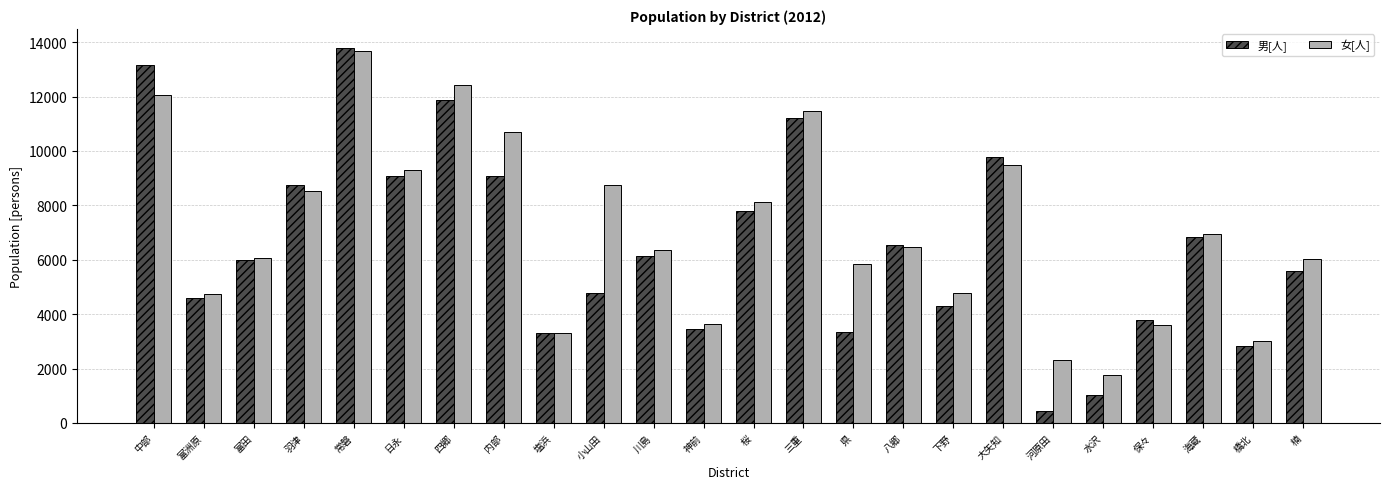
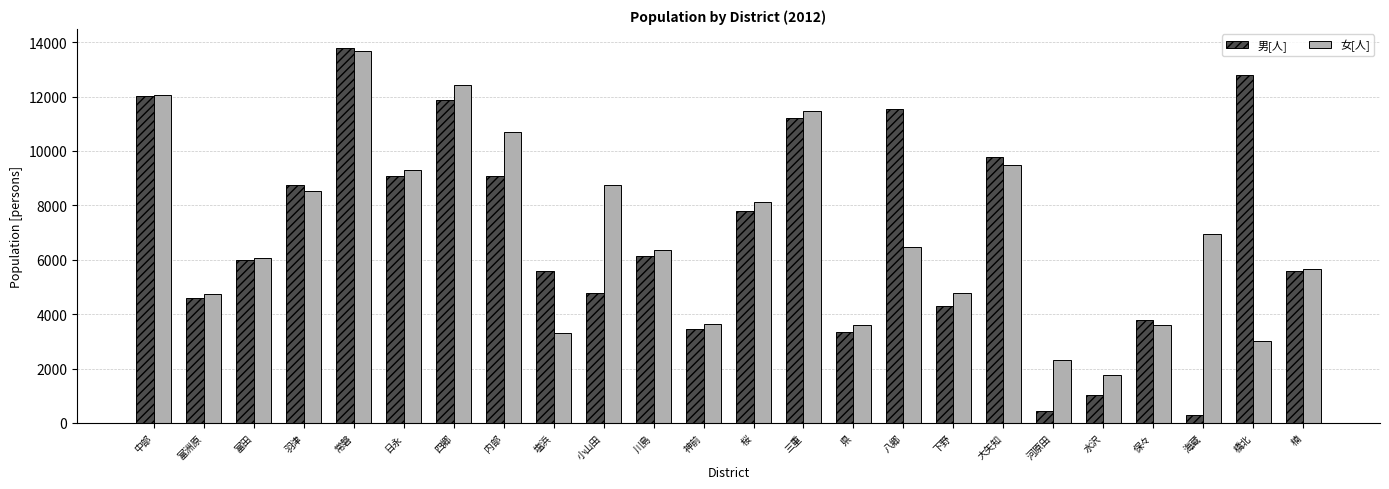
男[人], 中部: 13100 -> 12000
男[人], 塩浜: 3300 -> 5600
女[人], 県: 5800 -> 3600
男[人], 八郷: 6600 -> 11600
男[人], 海蔵: 6800 -> 300
男[人], 橋北: 2800 -> 12800
女[人], 楠: 6000 -> 5600
